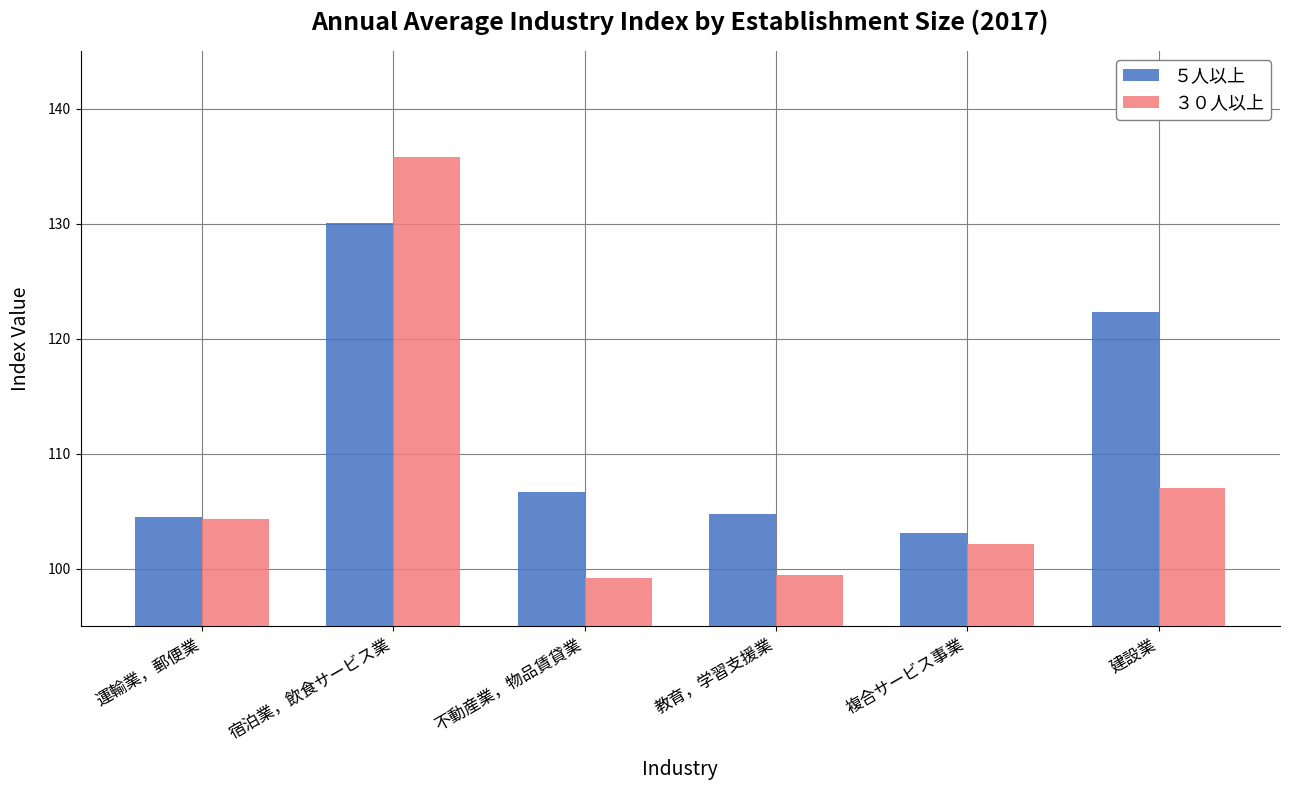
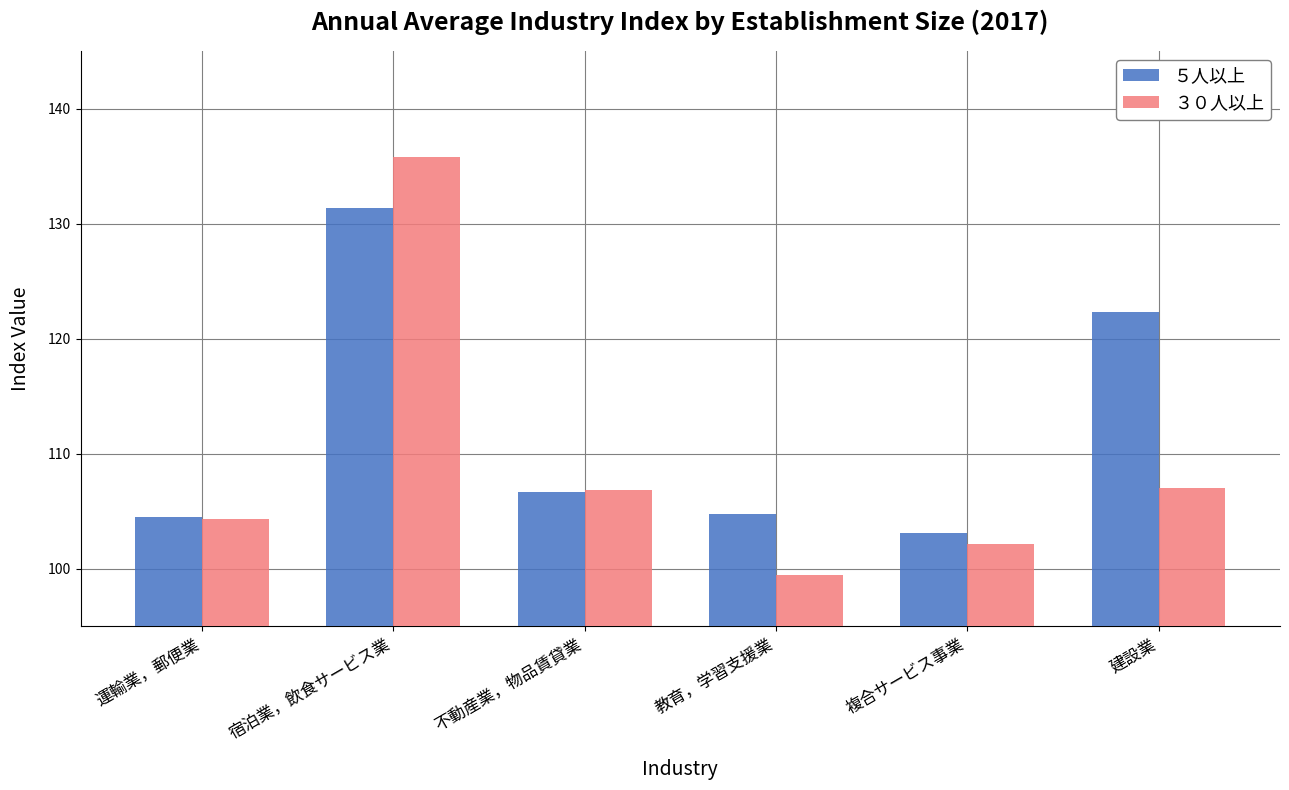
５人以上, 宿泊業，飲食サービス業: 130.1 -> 131.4
３０人以上, 不動産業，物品賃貸業: 99.2 -> 106.9
